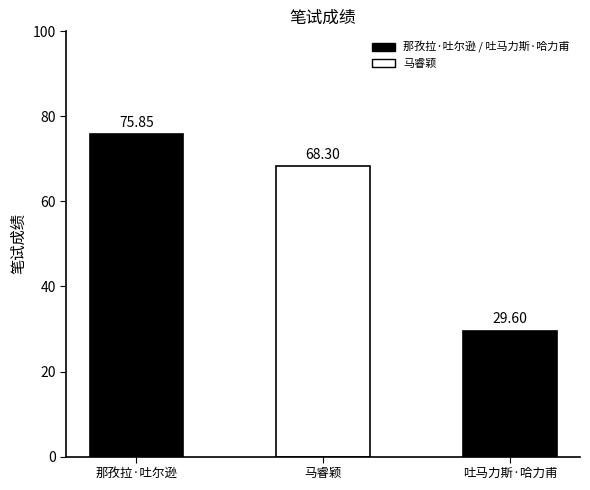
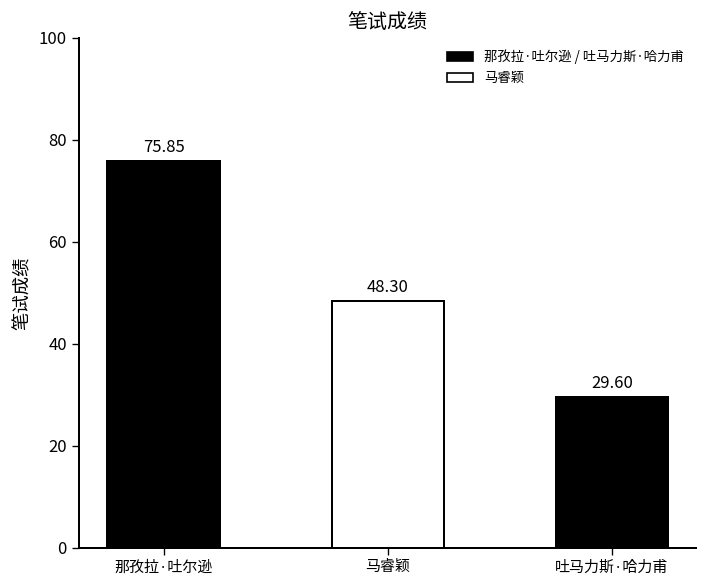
马睿颖: 68.30 -> 48.30
